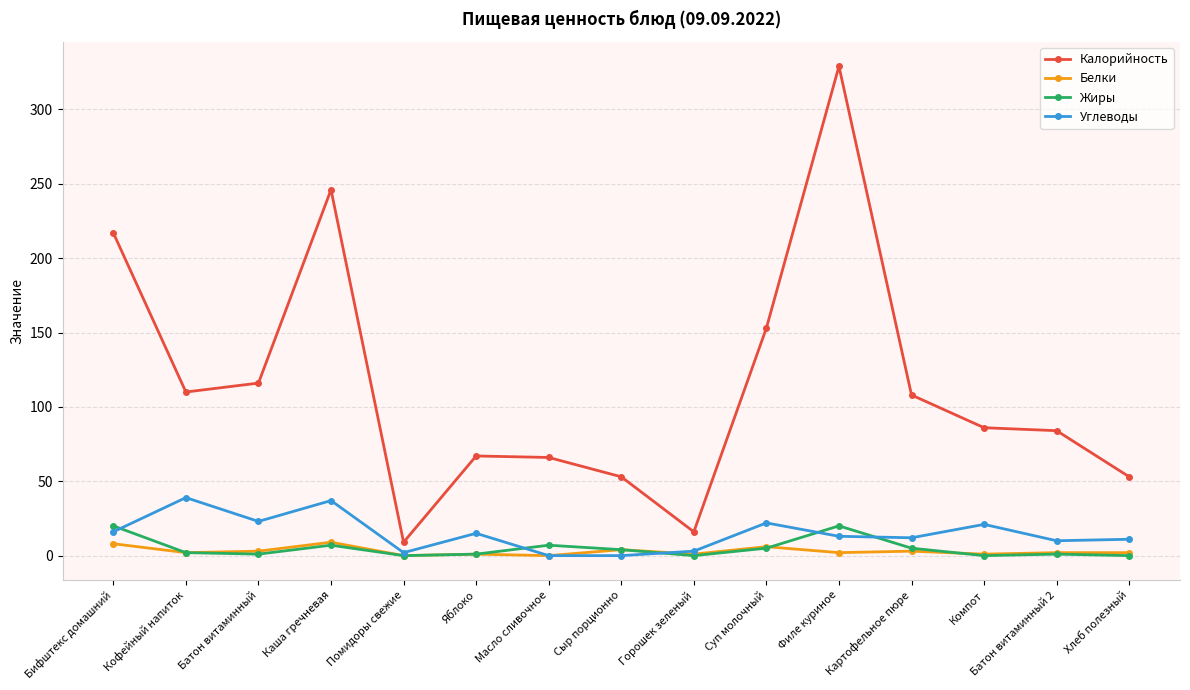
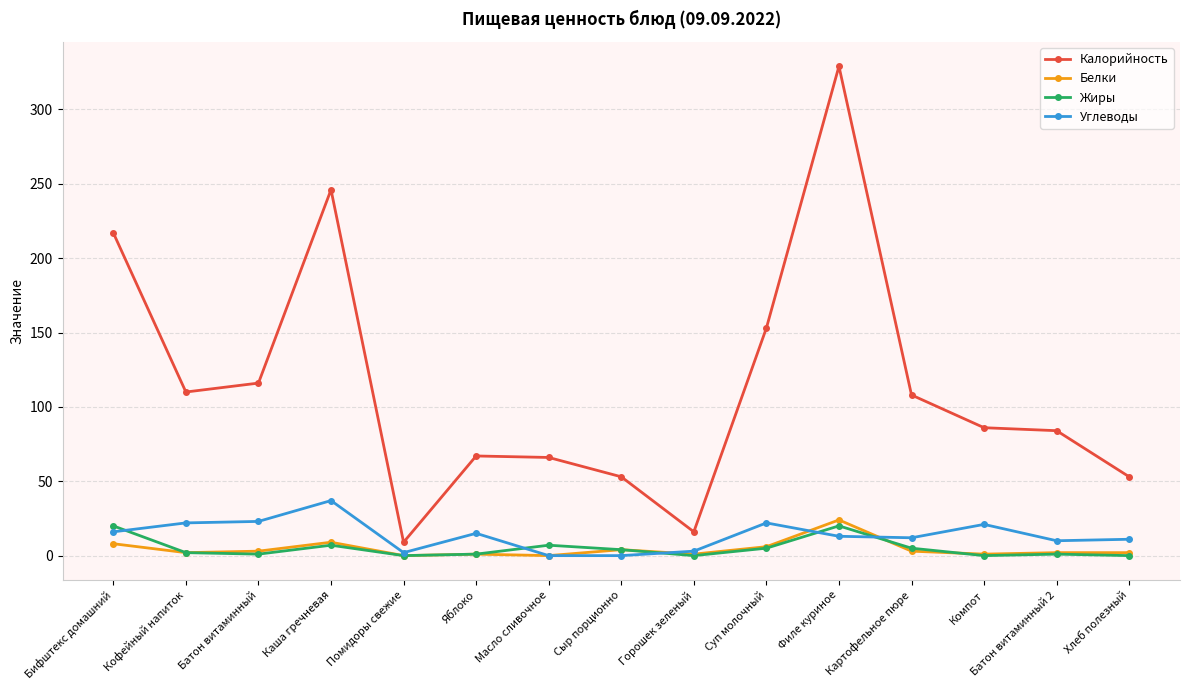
Углеводы, Кофейный напиток: 39 -> 22
Белки, Филе куриное: 2 -> 24
